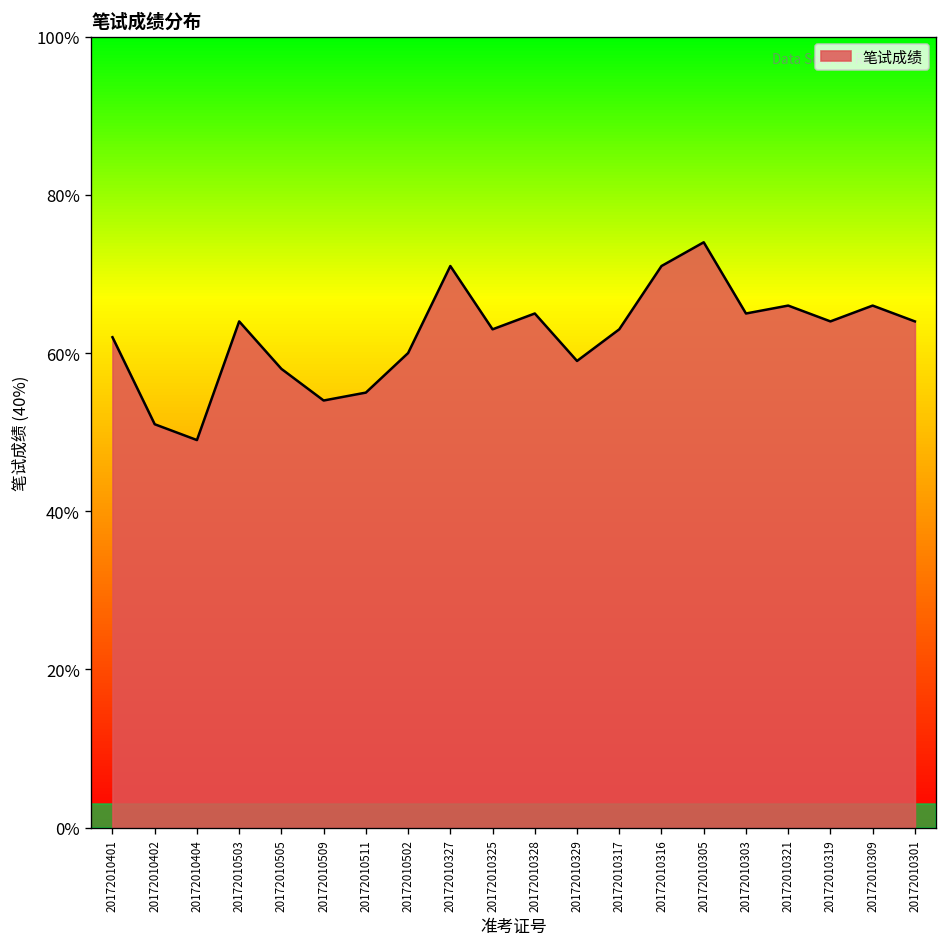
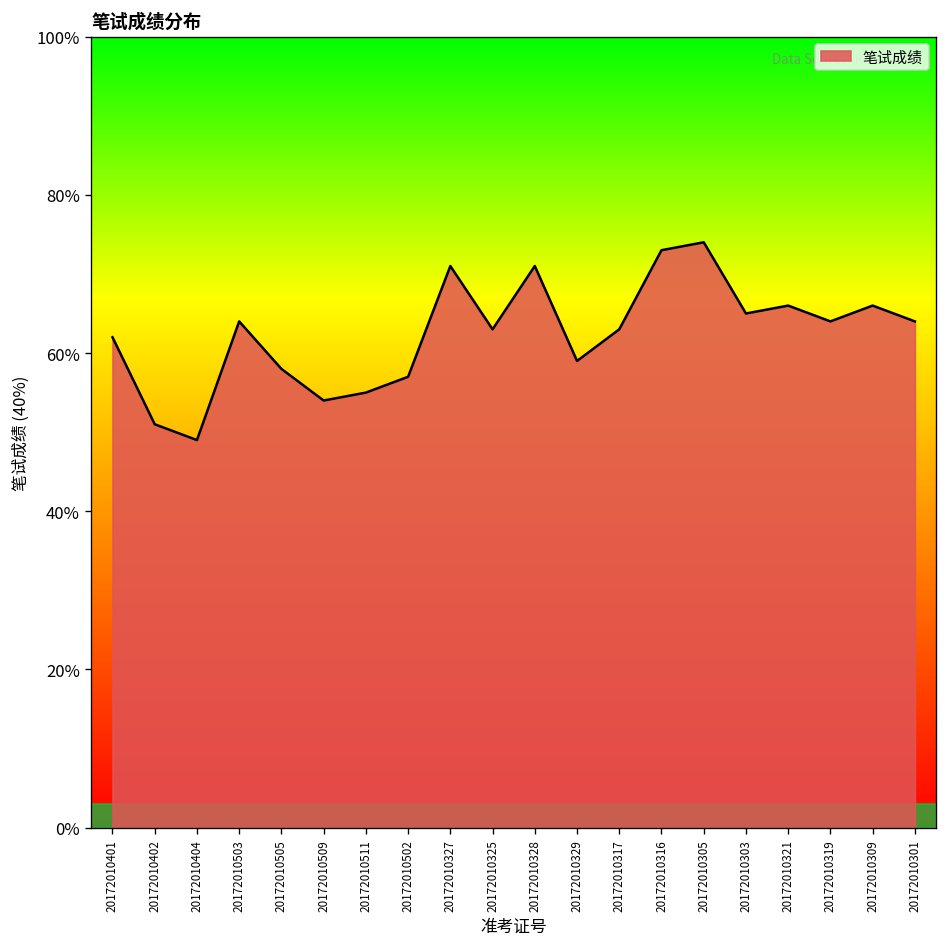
20172010502: 60% -> 57%
20172010328: 65% -> 71%
20172010316: 71% -> 73%
